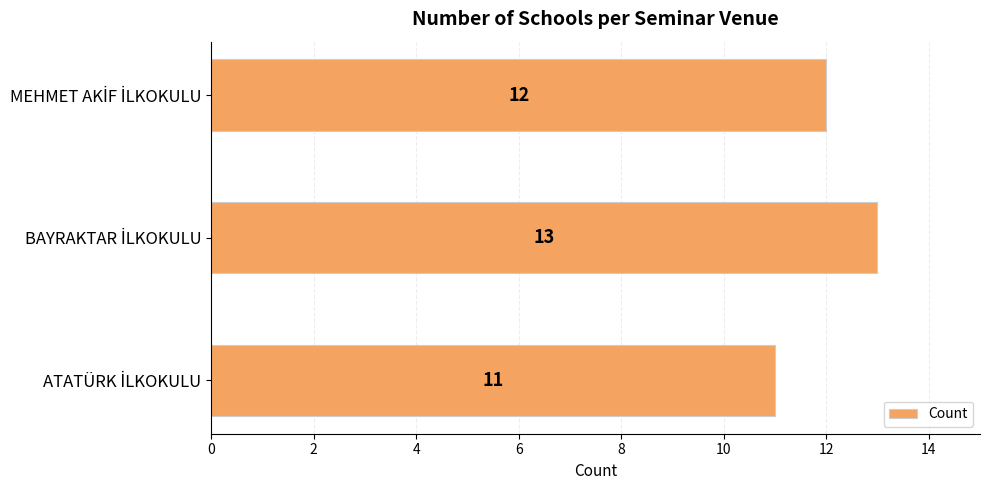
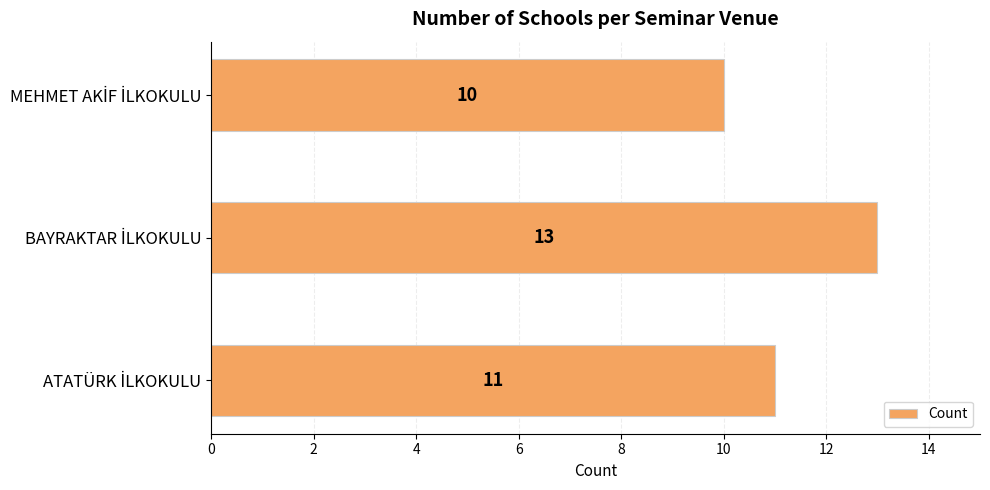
MEHMET AKİF İLKOKULU: 12 -> 10
